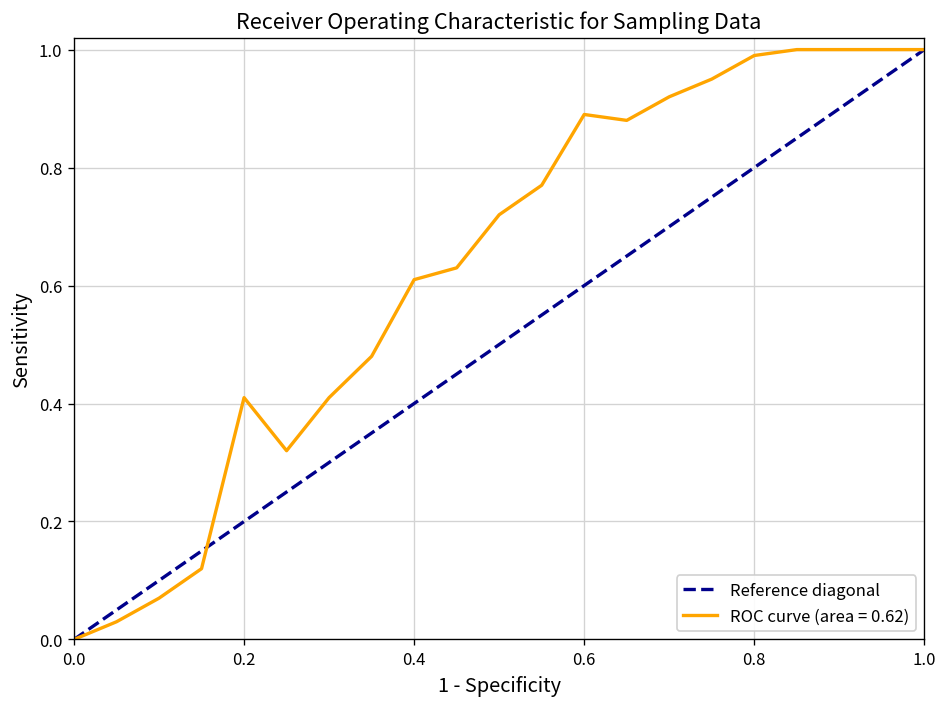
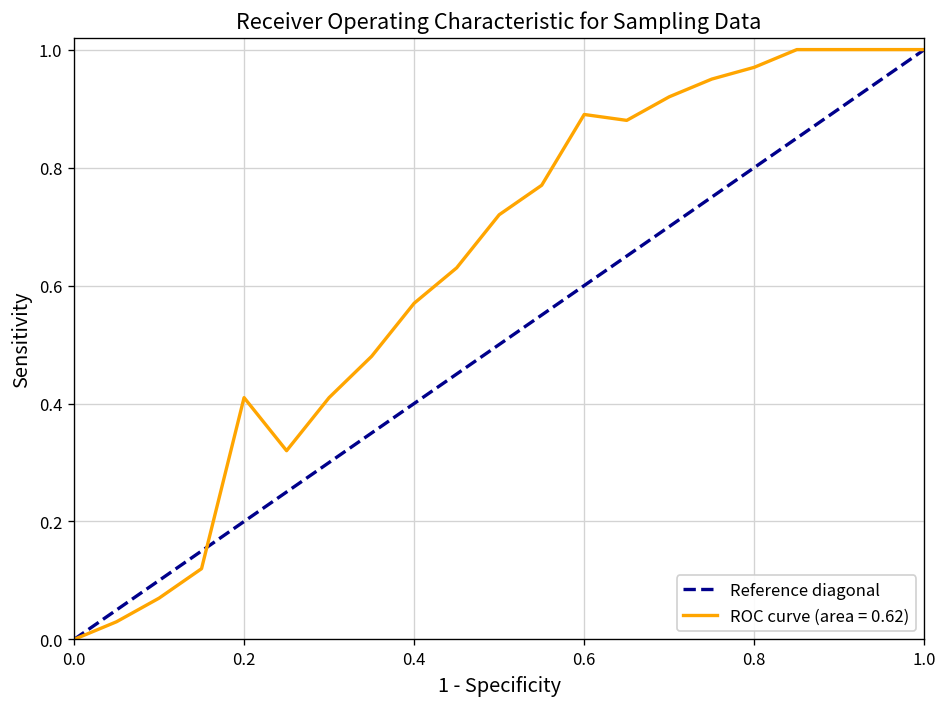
ROC curve (area = 0.62), 0.4: 0.61 -> 0.57
ROC curve (area = 0.62), 0.8: 0.99 -> 0.97
